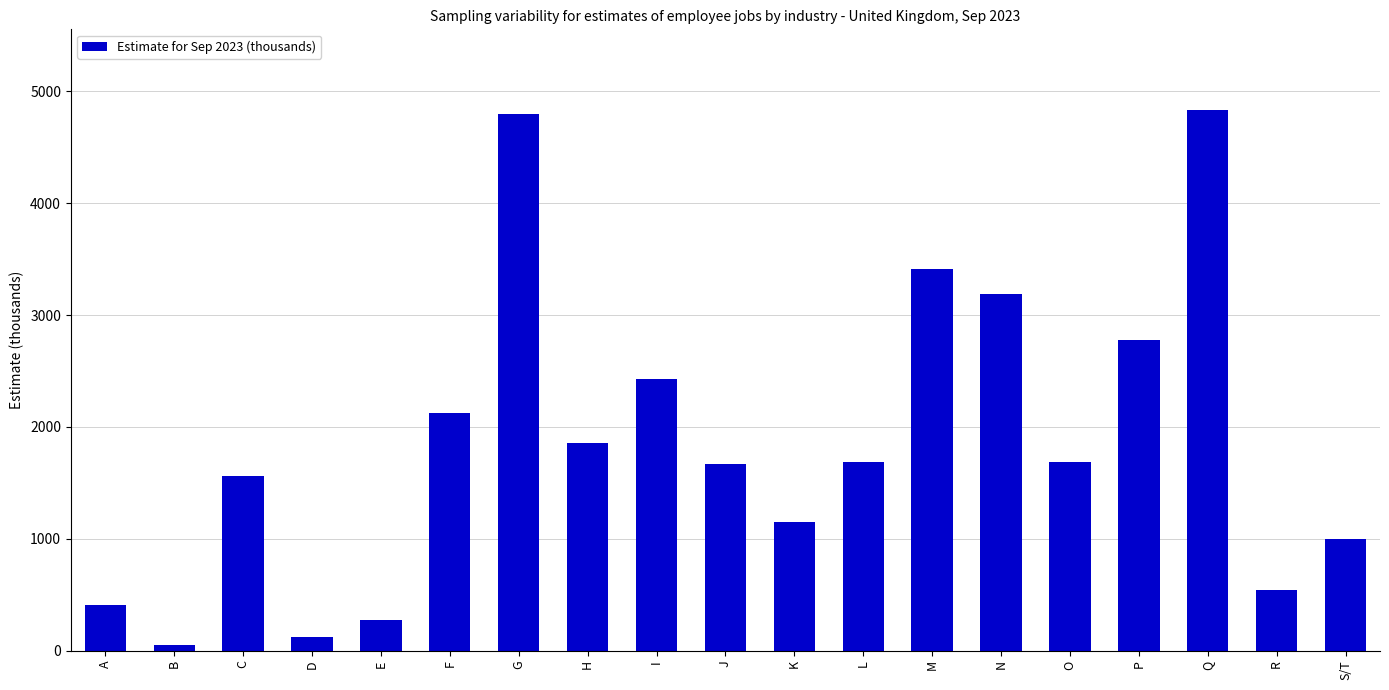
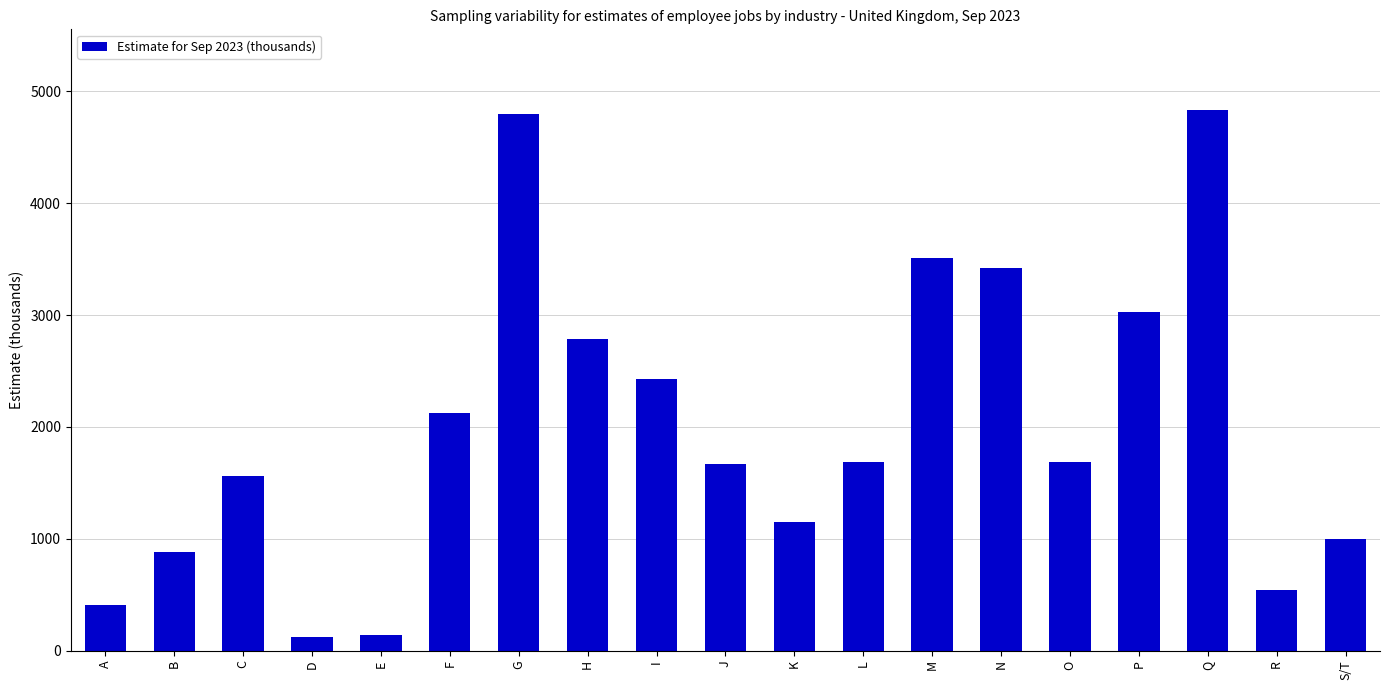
B: 50 -> 890
E: 270 -> 140
H: 1860 -> 2780
M: 3410 -> 3510
N: 3190 -> 3420
P: 2780 -> 3020
